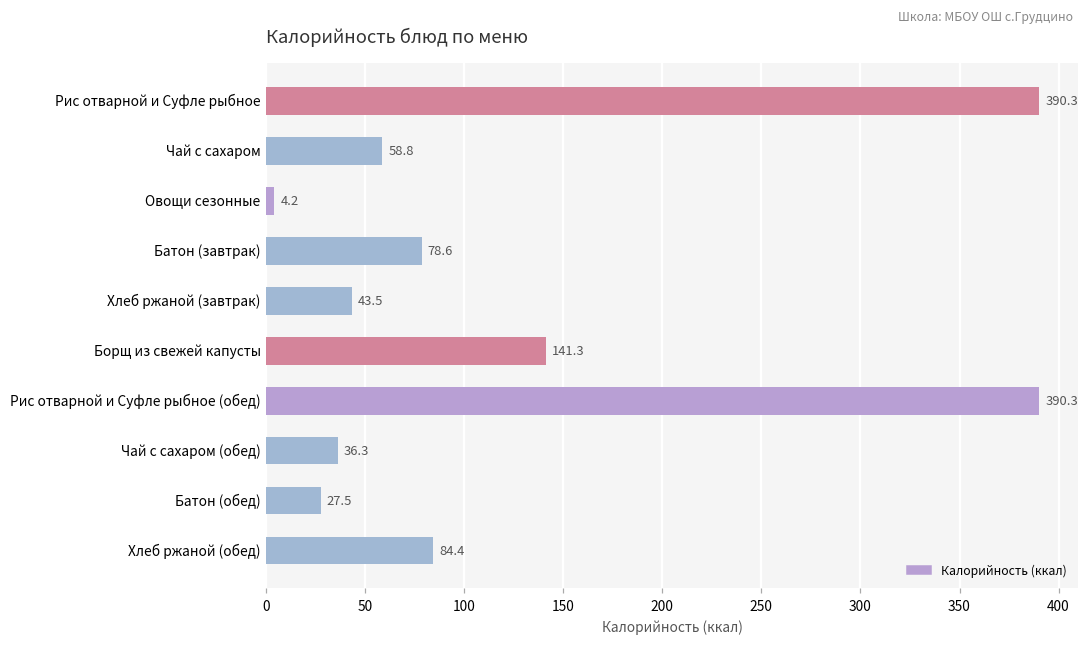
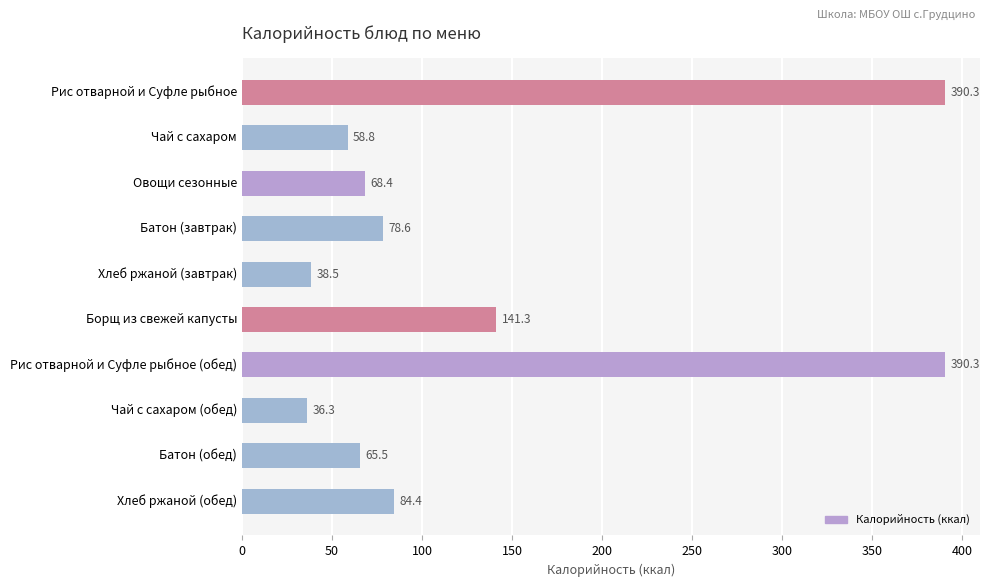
Овощи сезонные: 4.2 -> 68.4
Хлеб ржаной (завтрак): 43.5 -> 38.5
Батон (обед): 27.5 -> 65.5
